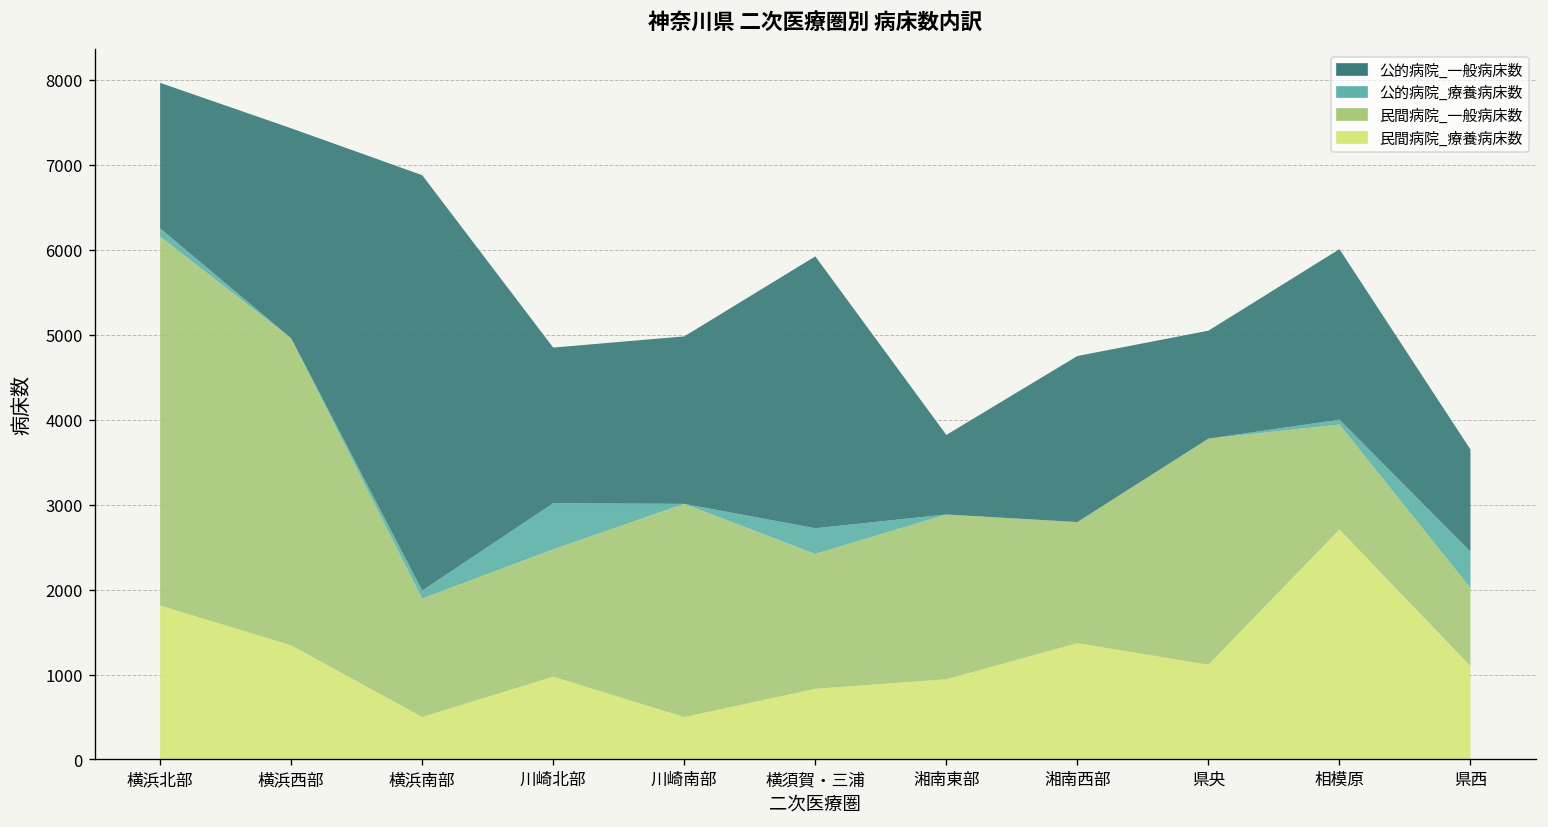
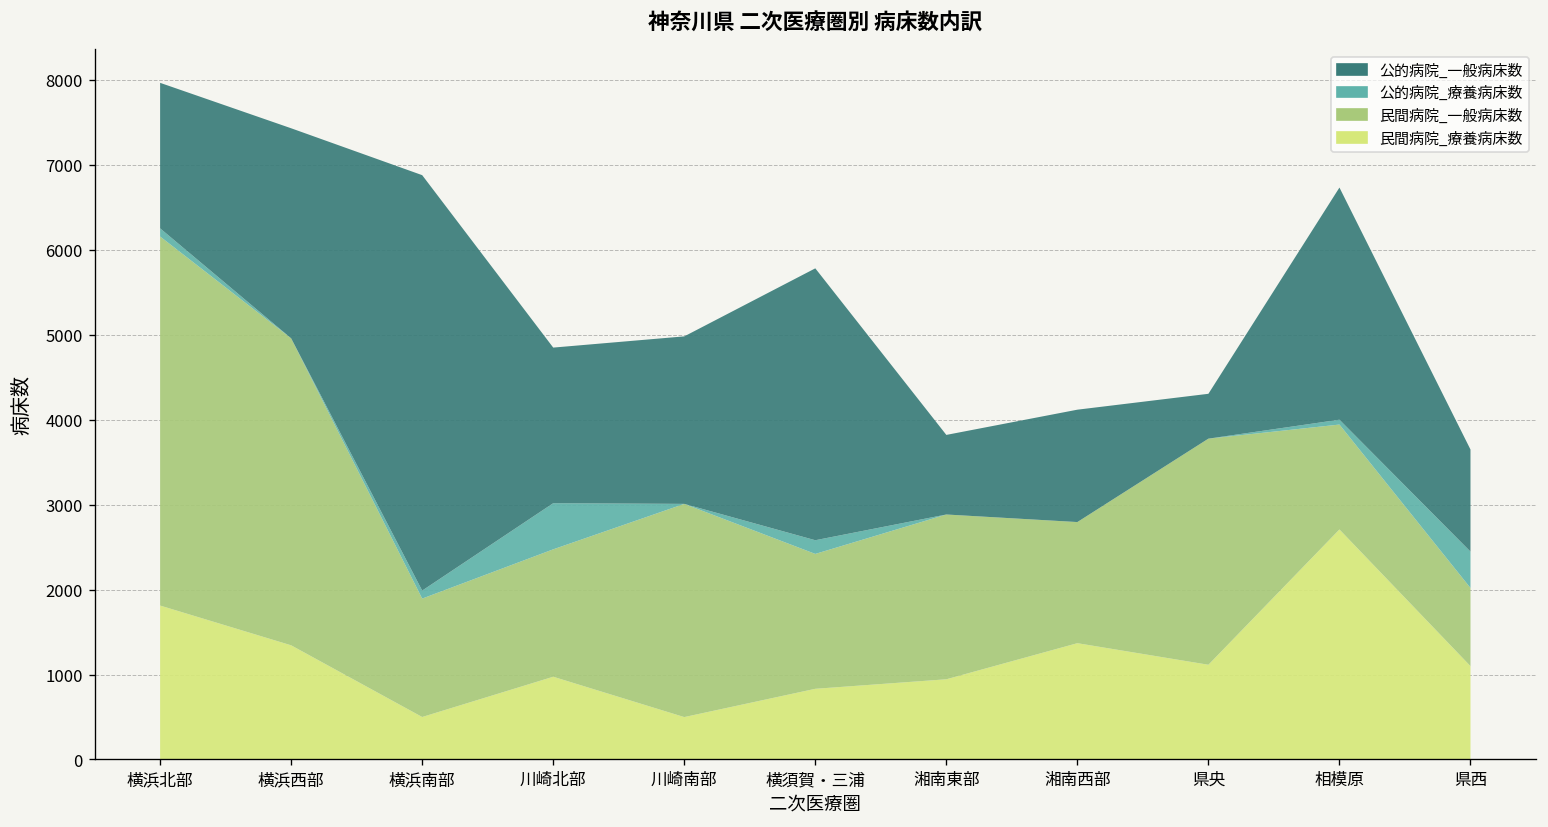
公的病院_療養病床数, 横須賀・三浦: 300 -> 200
公的病院_一般病床数, 湘南西部: 2000 -> 1300
公的病院_一般病床数, 県央: 1300 -> 500
公的病院_一般病床数, 相模原: 2000 -> 2700
